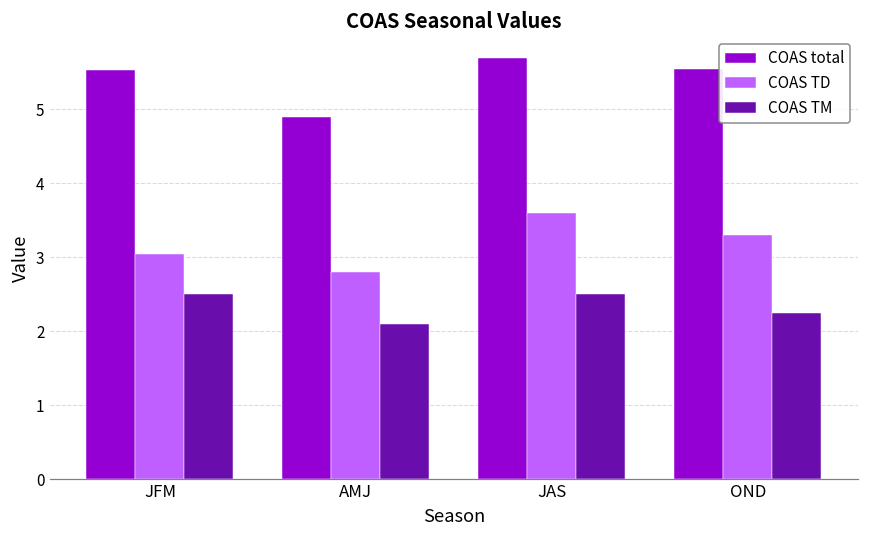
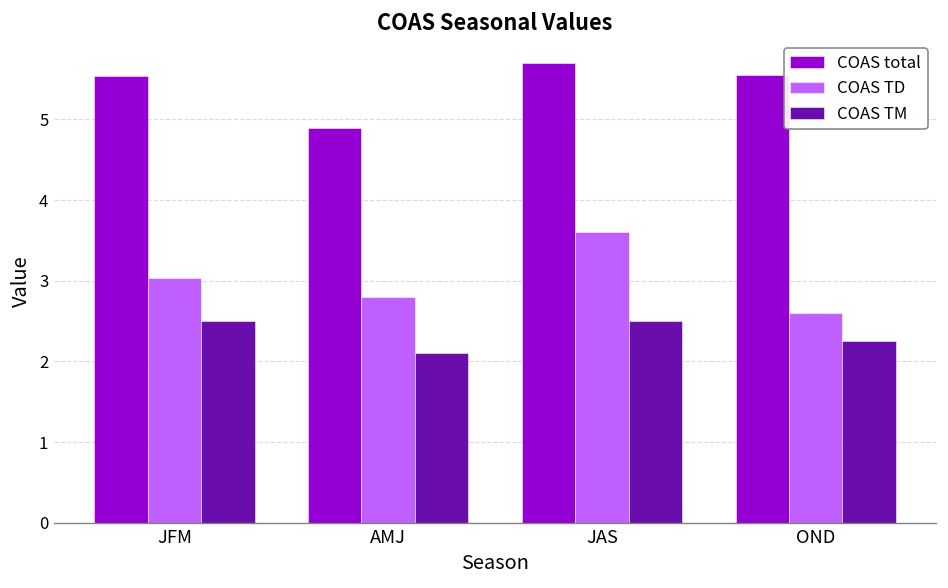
COAS TD, OND: 3.3 -> 2.6
